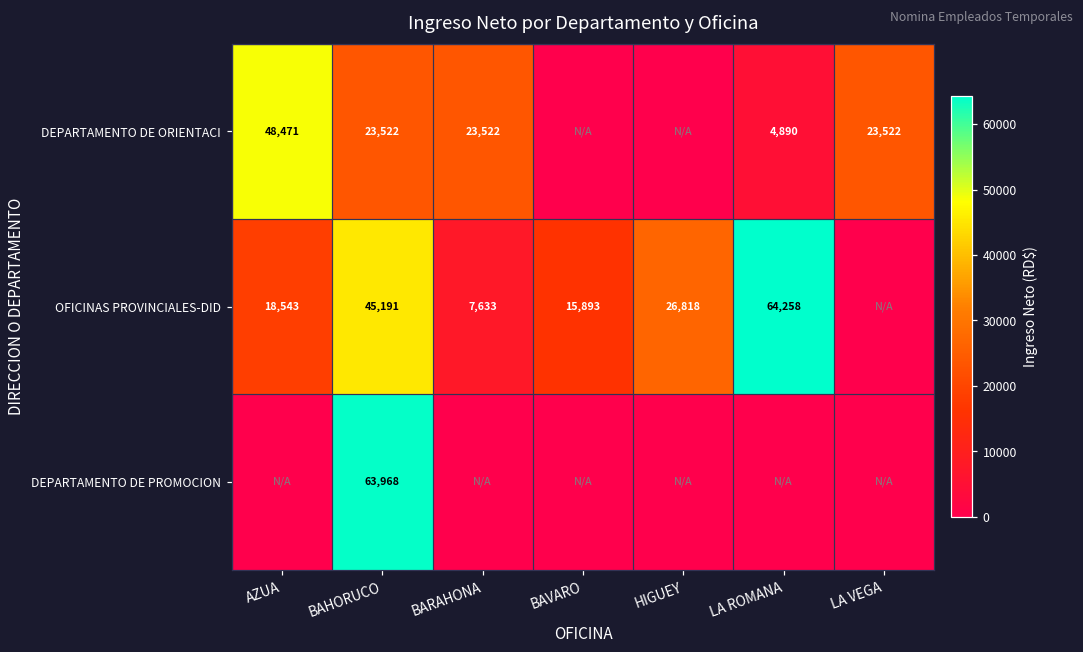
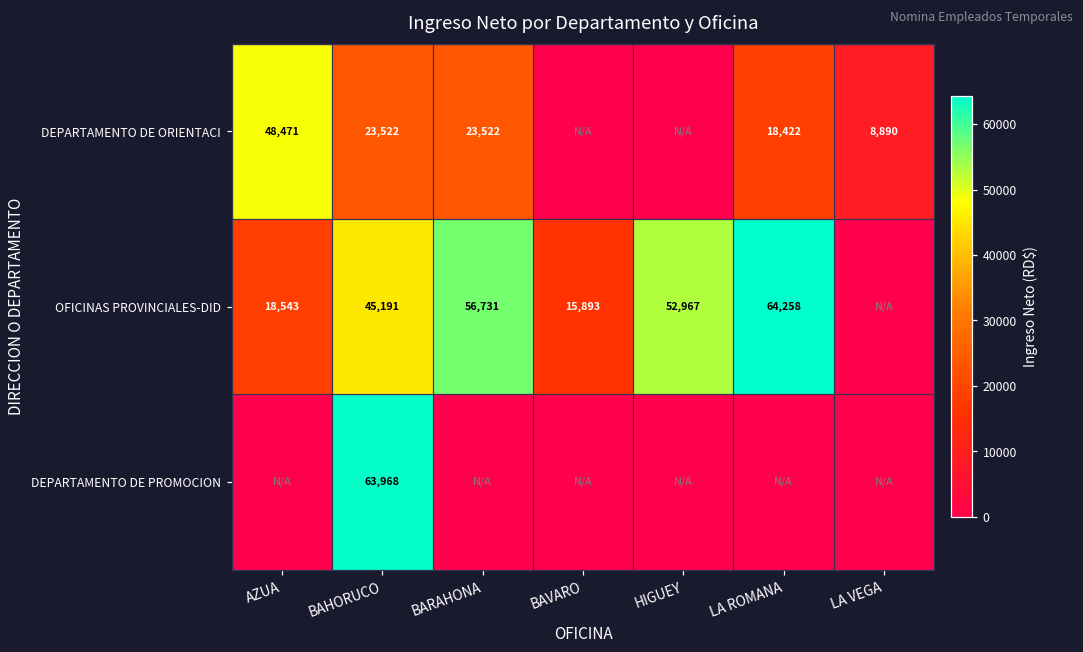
DEPARTAMENTO DE ORIENTACI, LA ROMANA: 4,890 -> 18,422
DEPARTAMENTO DE ORIENTACI, LA VEGA: 23,522 -> 8,890
OFICINAS PROVINCIALES-DID, BARAHONA: 7,633 -> 56,731
OFICINAS PROVINCIALES-DID, HIGUEY: 26,818 -> 52,967
